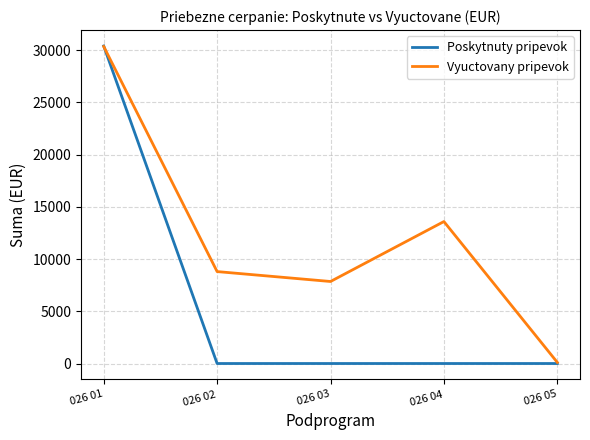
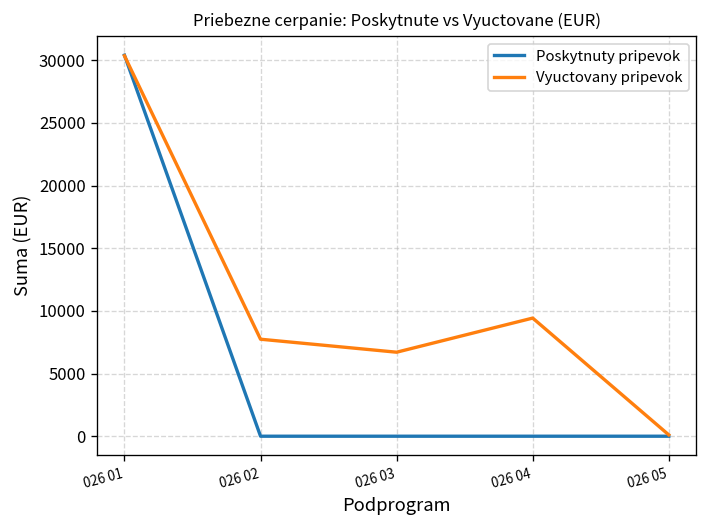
Vyuctovany pripevok, 026 02: 8800 -> 7700
Vyuctovany pripevok, 026 03: 7900 -> 6700
Vyuctovany pripevok, 026 04: 13600 -> 9400
